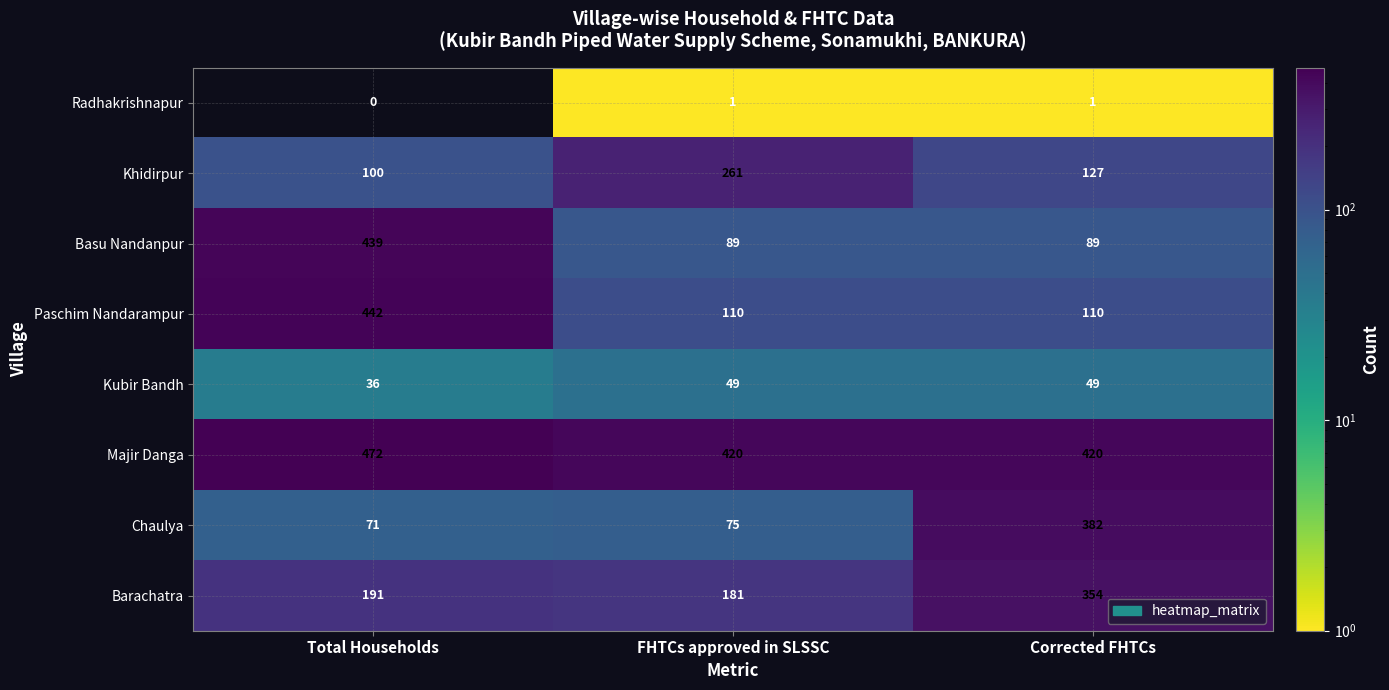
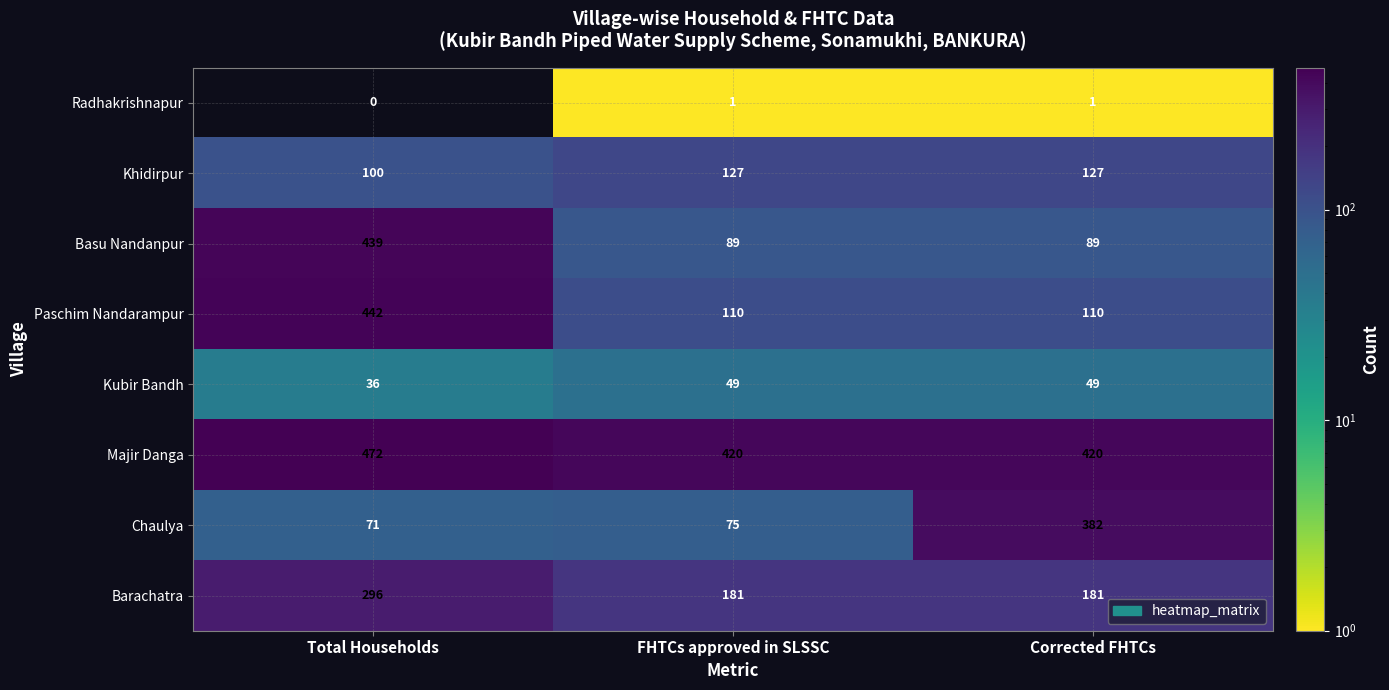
Khidirpur, FHTCs approved in SLSSC: 261 -> 127
Barachatra, Total Households: 191 -> 296
Barachatra, Corrected FHTCs: 354 -> 181
